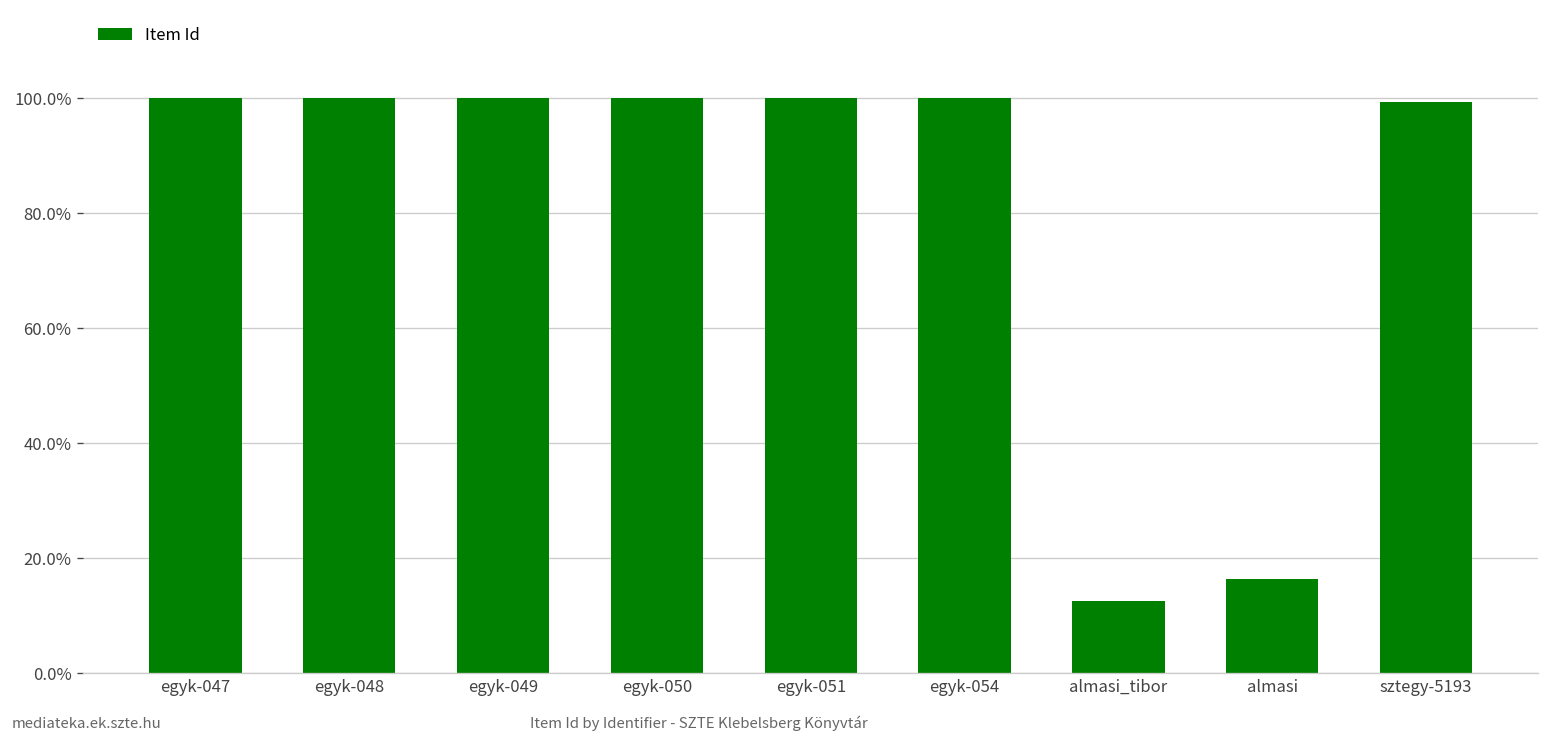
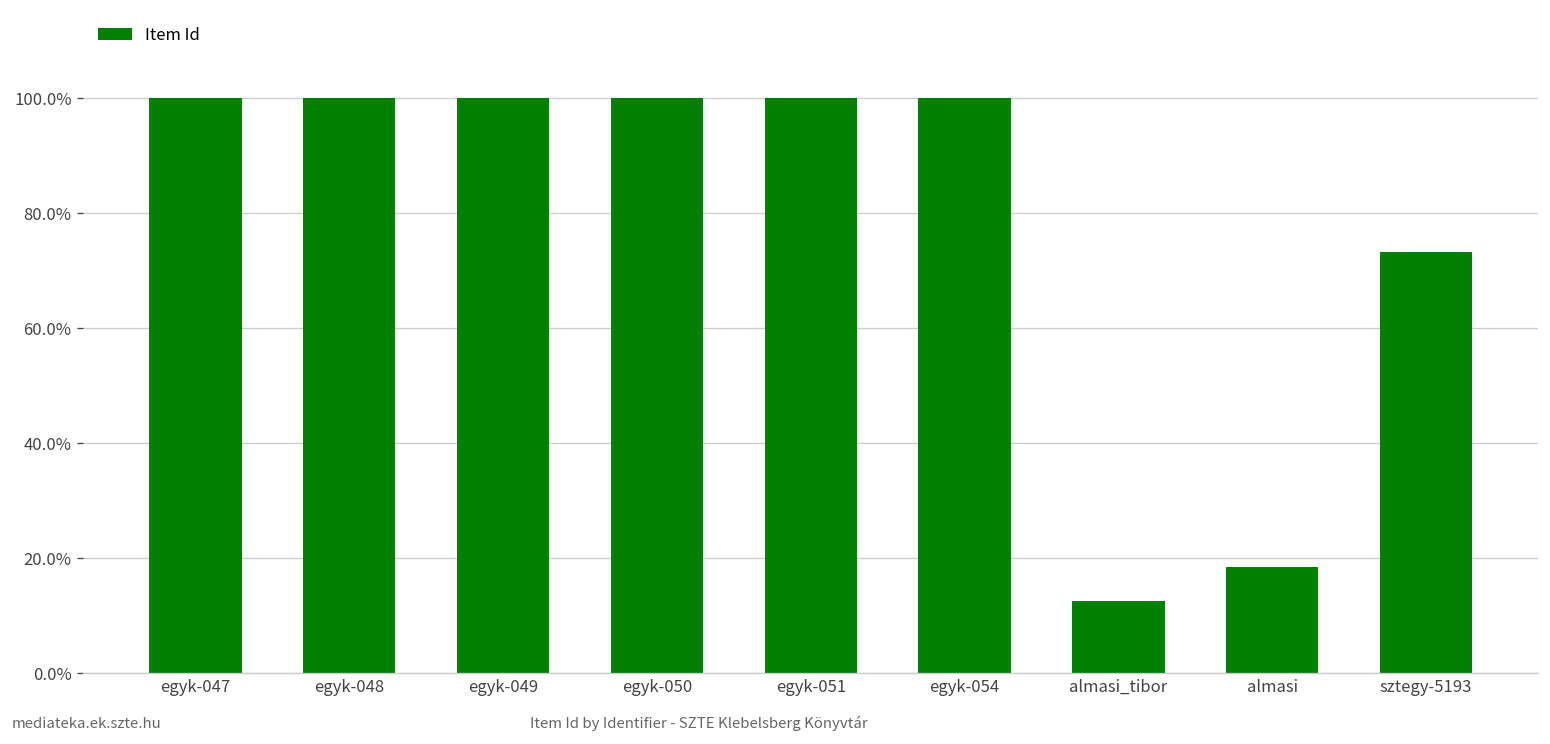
almasi: 16% -> 18%
sztegy-5193: 99% -> 73%
